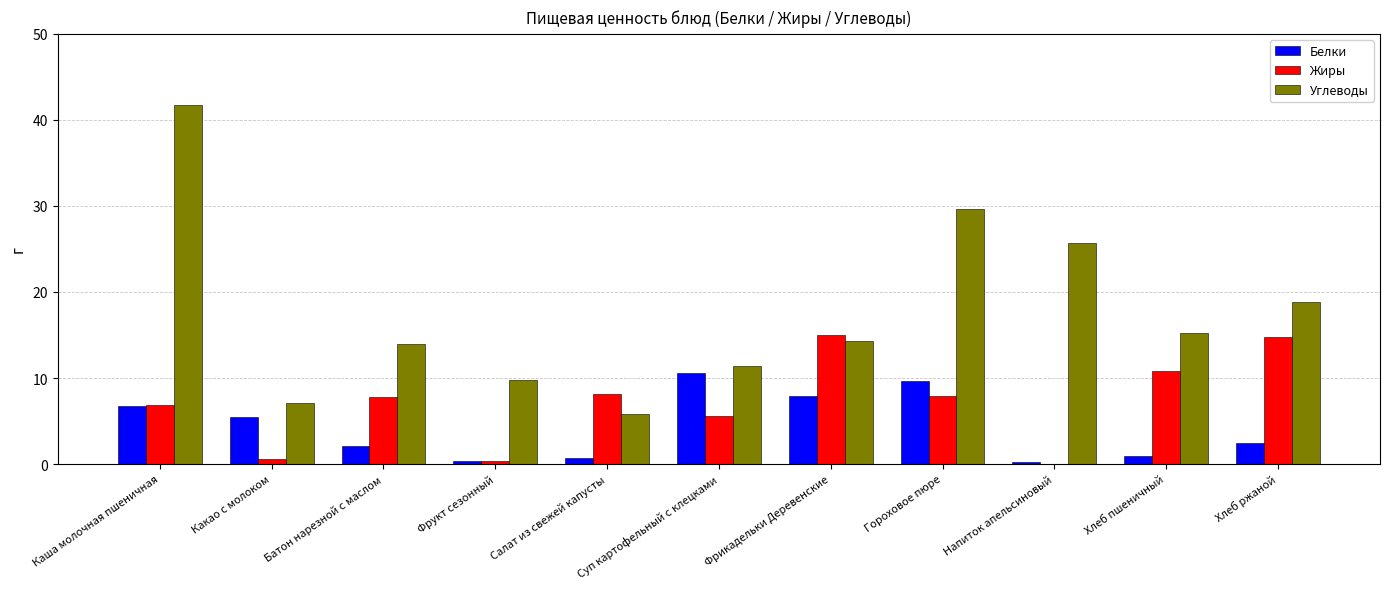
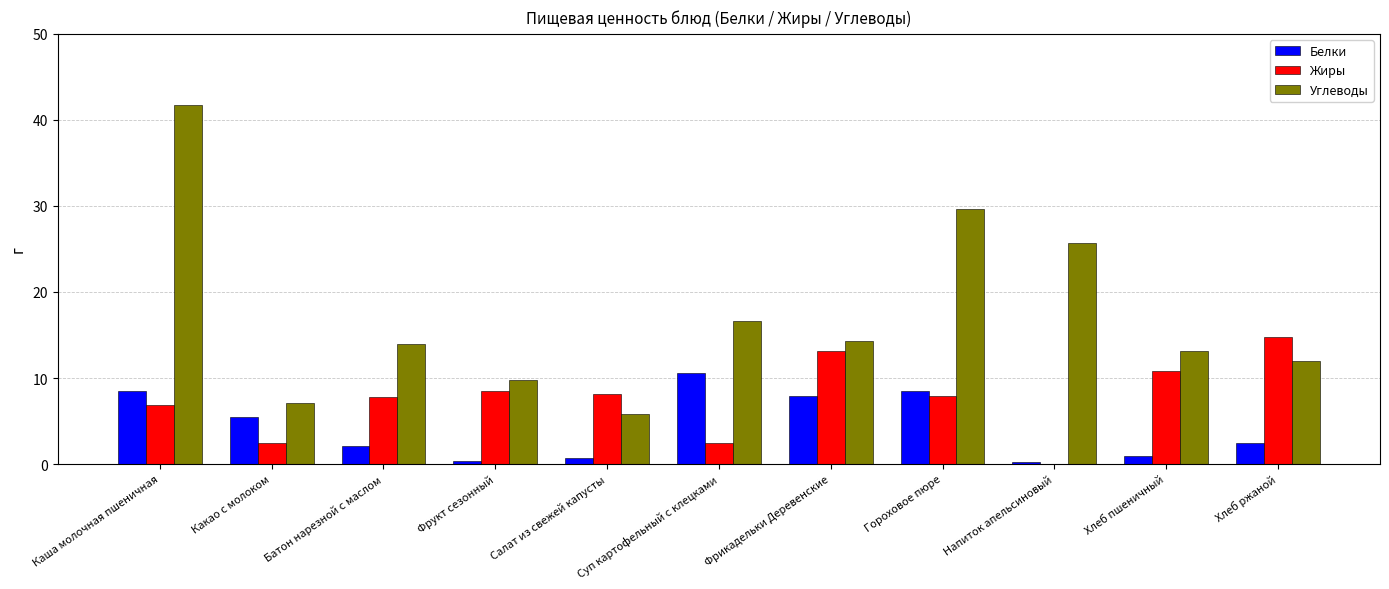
Белки, Каша молочная пшеничная: 7 -> 9
Жиры, Какао с молоком: 1 -> 3
Жиры, Фрукт сезонный: 0 -> 9
Жиры, Суп картофельный с клецками: 6 -> 2
Углеводы, Суп картофельный с клецками: 11 -> 17
Жиры, Фрикадельки Деревенские: 15 -> 13
Белки, Гороховое пюре: 10 -> 9
Углеводы, Хлеб пшеничный: 15 -> 13
Углеводы, Хлеб ржаной: 19 -> 12
